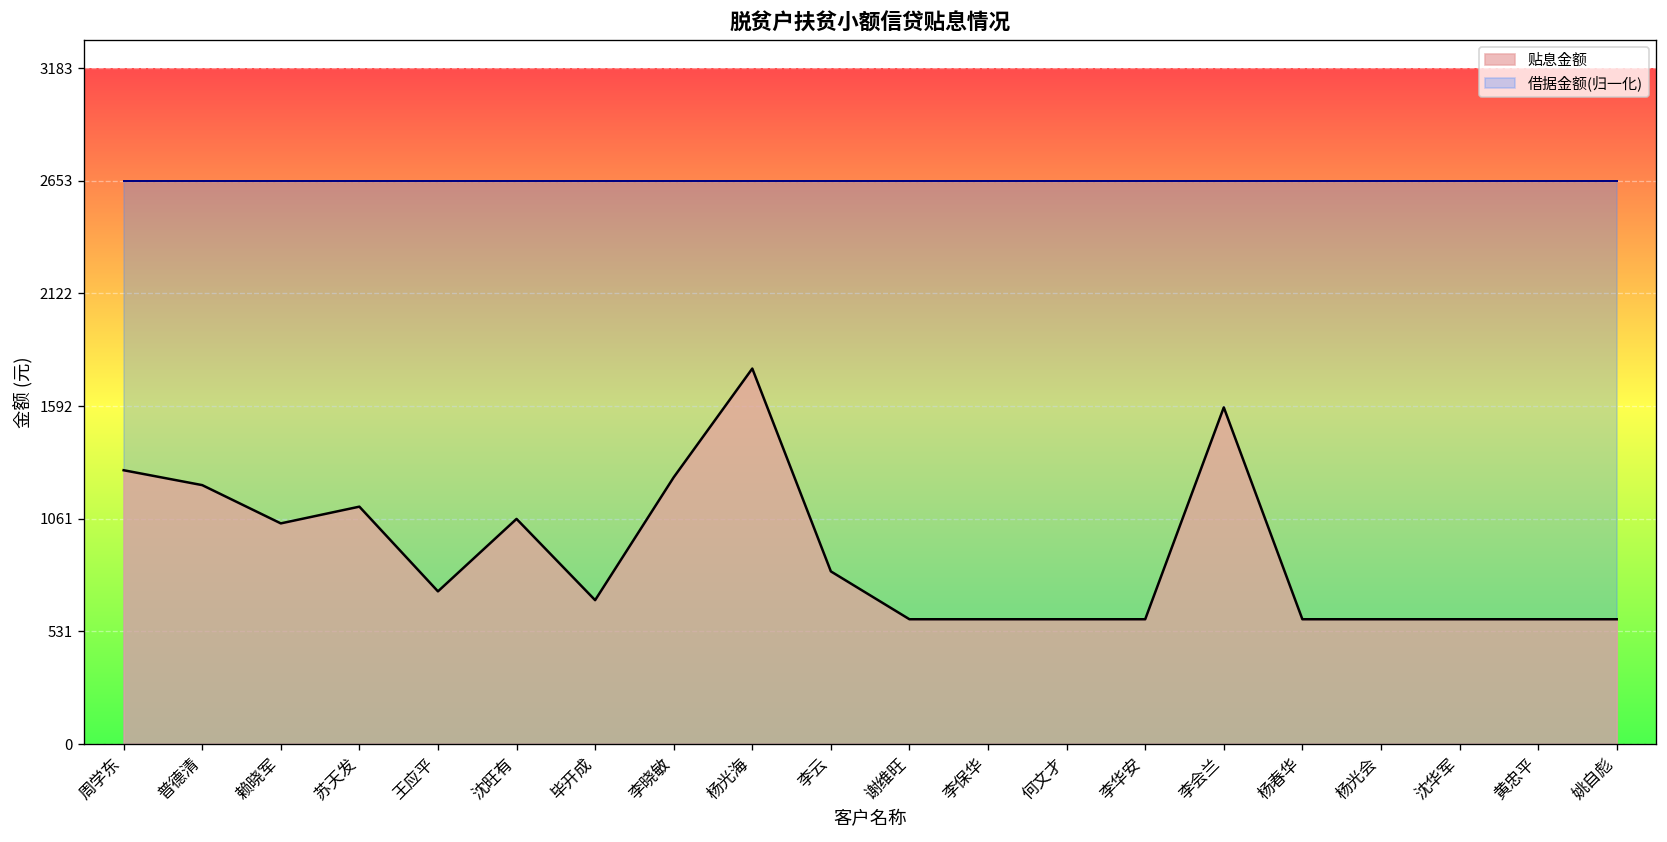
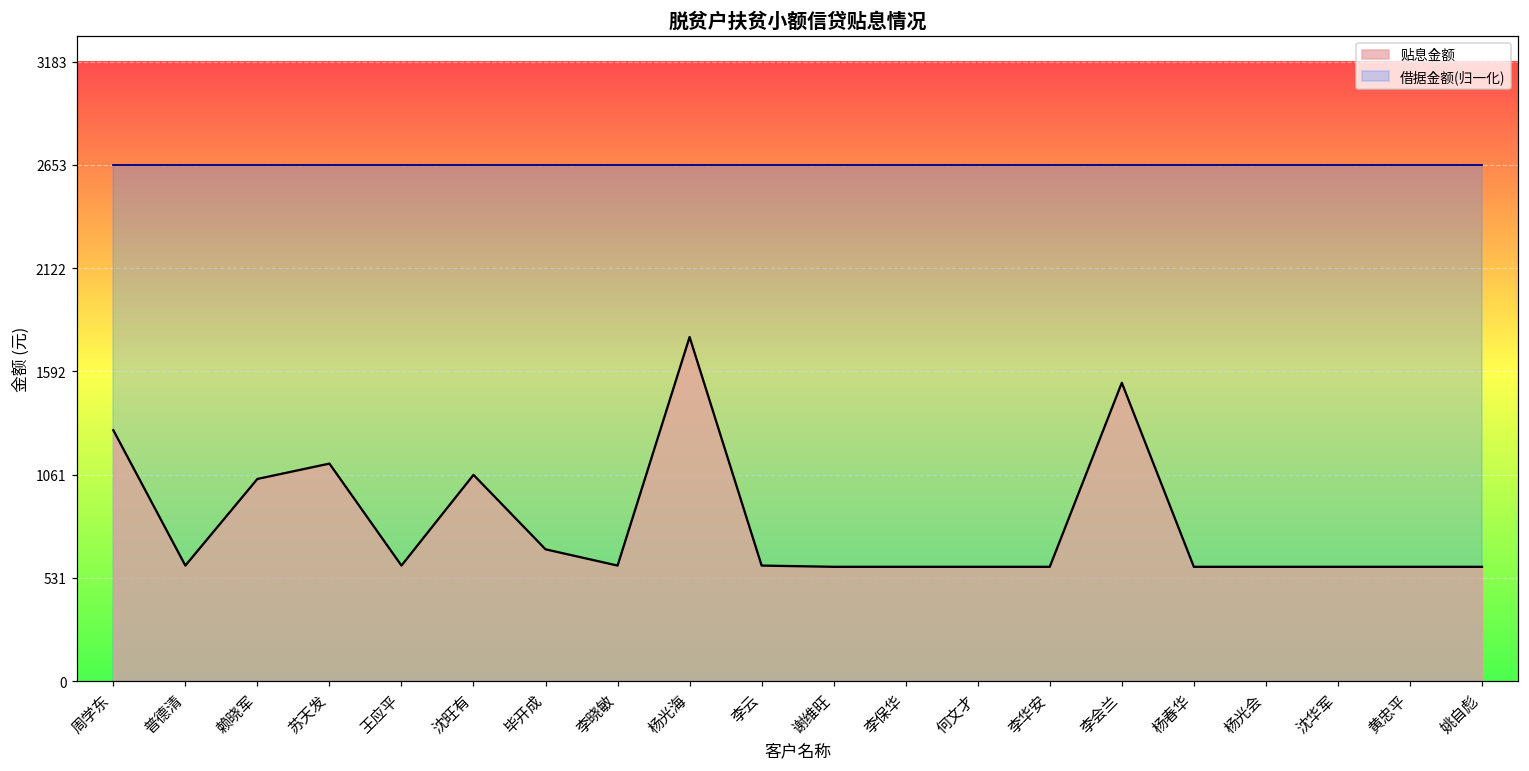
贴息金额, 普德清: 1220 -> 590
贴息金额, 王应平: 720 -> 590
贴息金额, 李晓敏: 1260 -> 590
贴息金额, 李云: 810 -> 590
贴息金额, 李会兰: 1590 -> 1530
